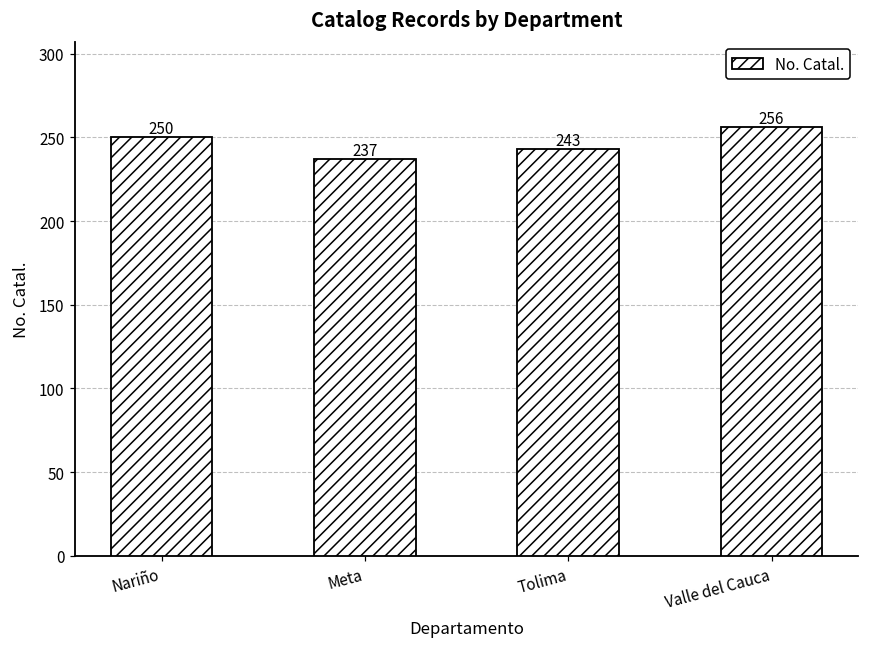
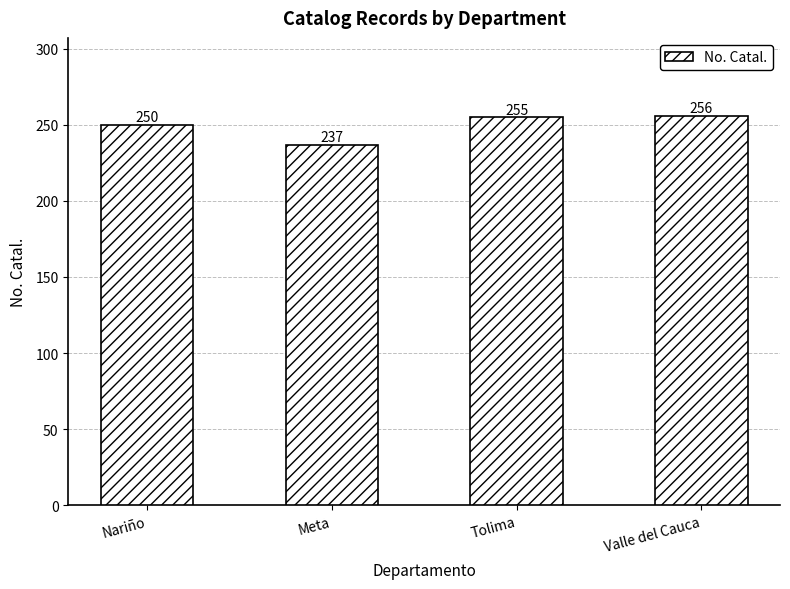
Tolima: 243 -> 255
